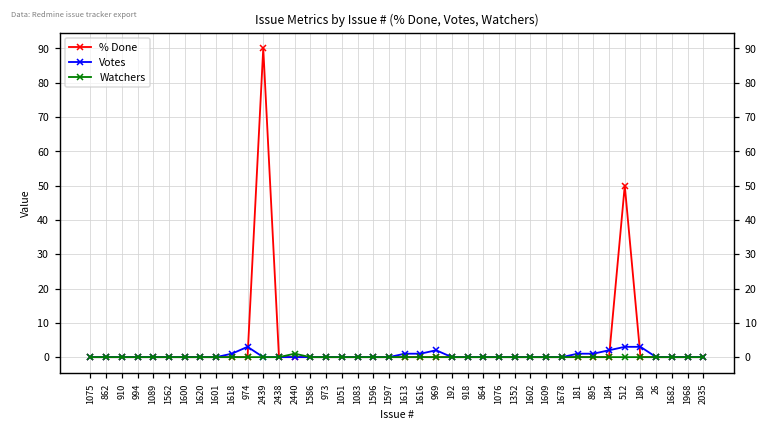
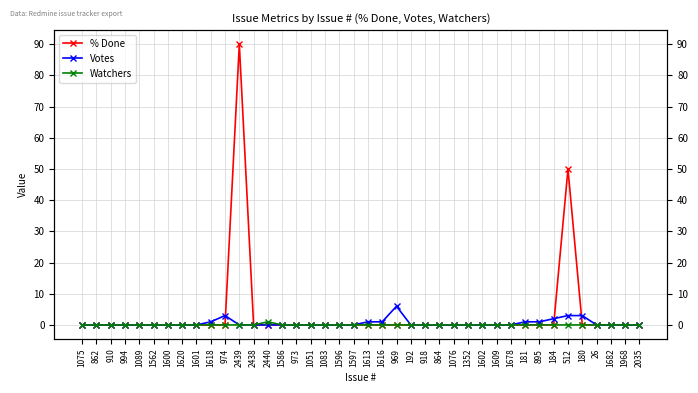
Votes, 969: 2 -> 6
